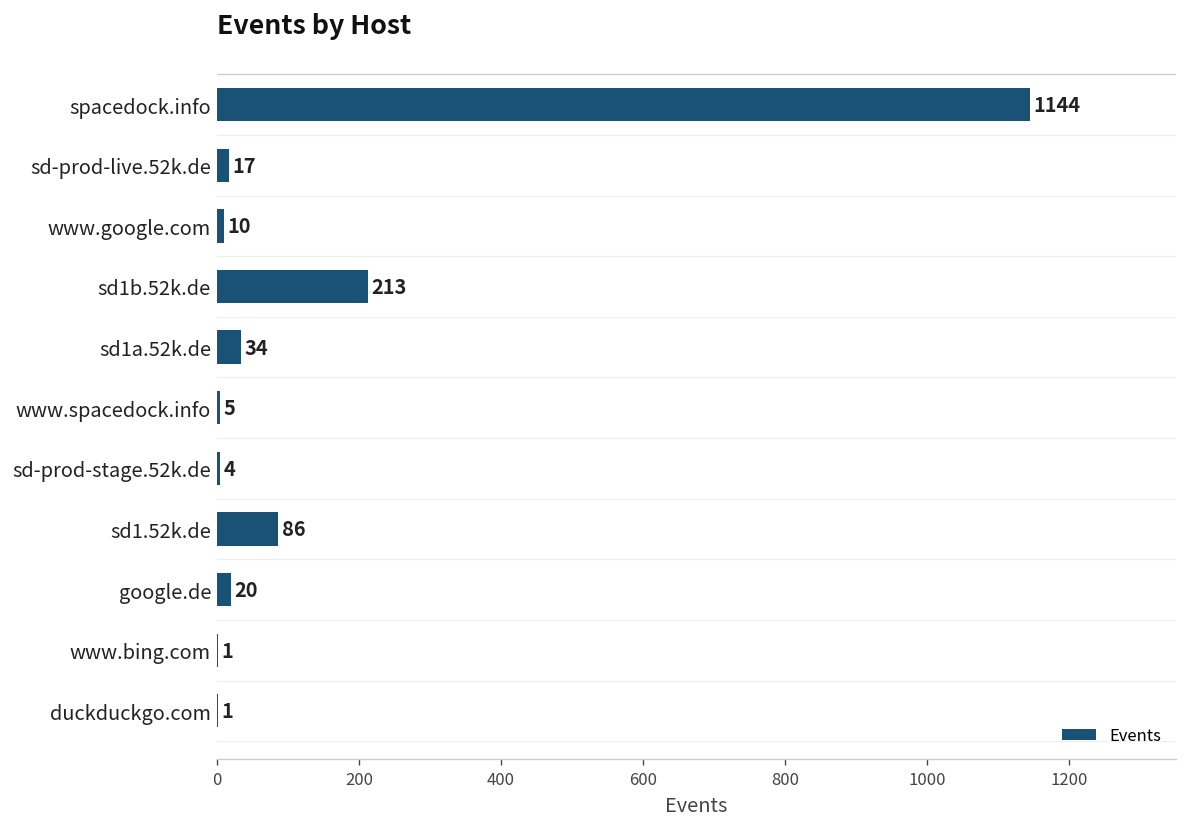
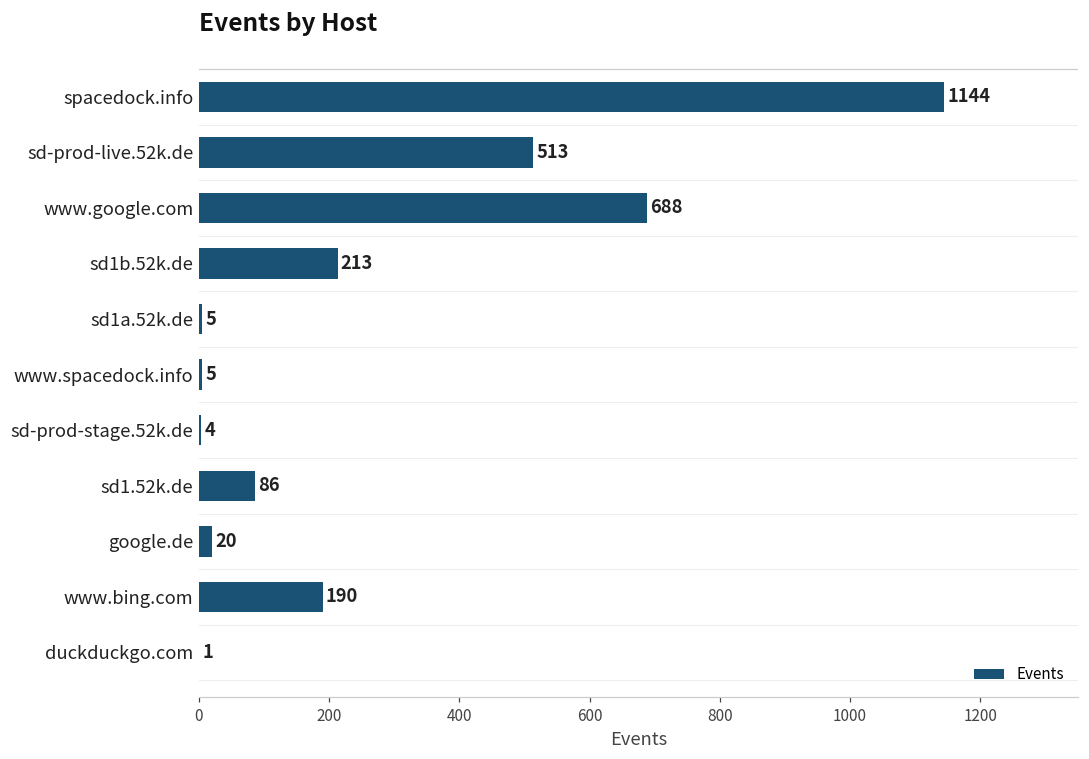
sd-prod-live.52k.de: 17 -> 513
www.google.com: 10 -> 688
sd1a.52k.de: 34 -> 5
www.bing.com: 1 -> 190
